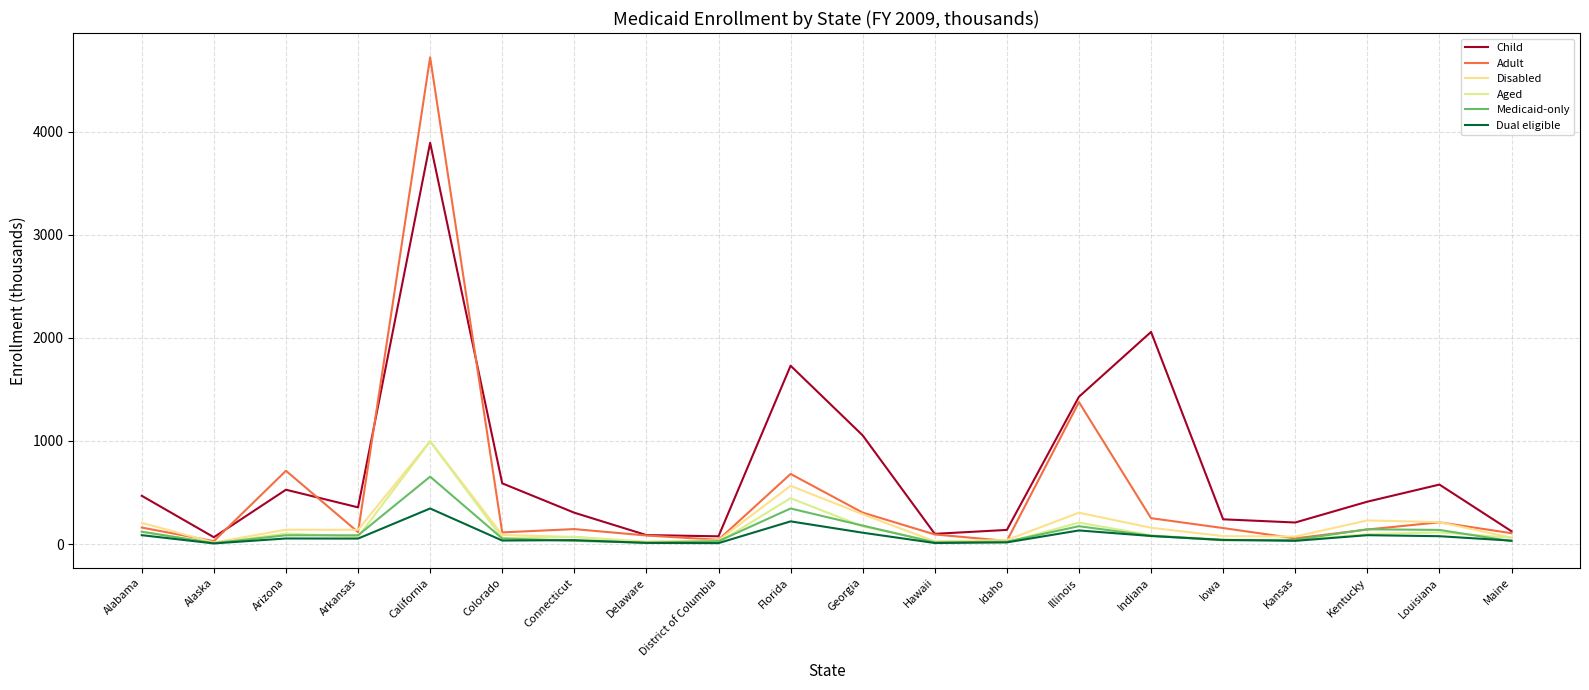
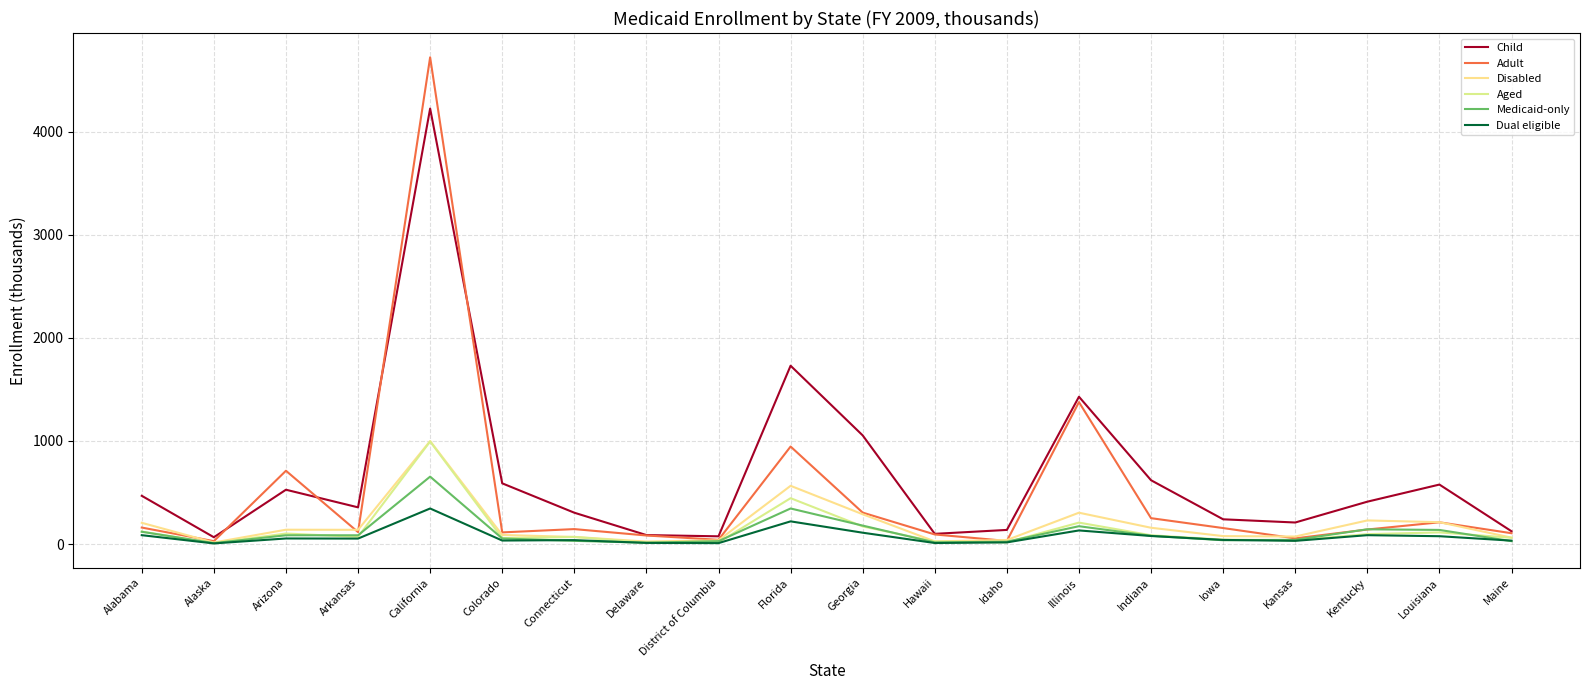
Child, California: 3890 -> 4230
Adult, Florida: 680 -> 950
Child, Indiana: 2060 -> 620
